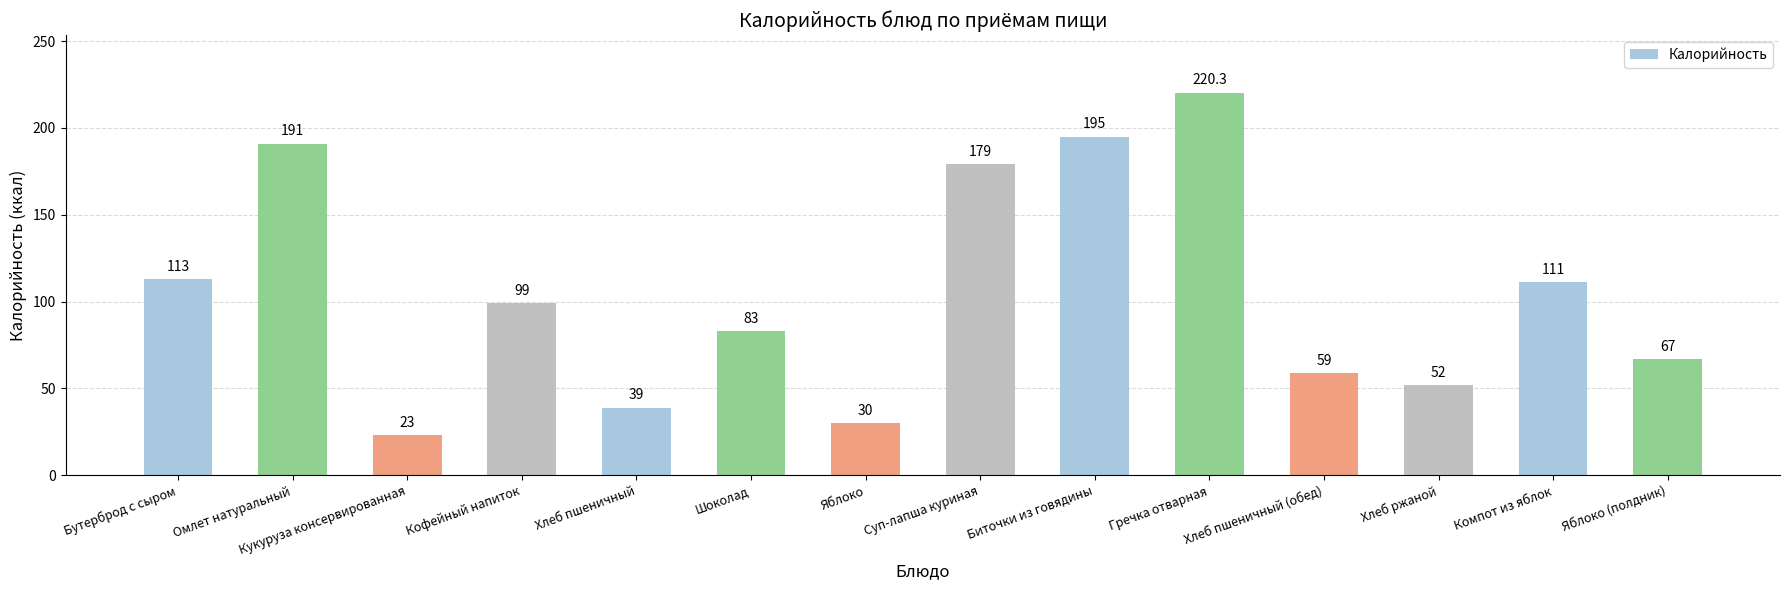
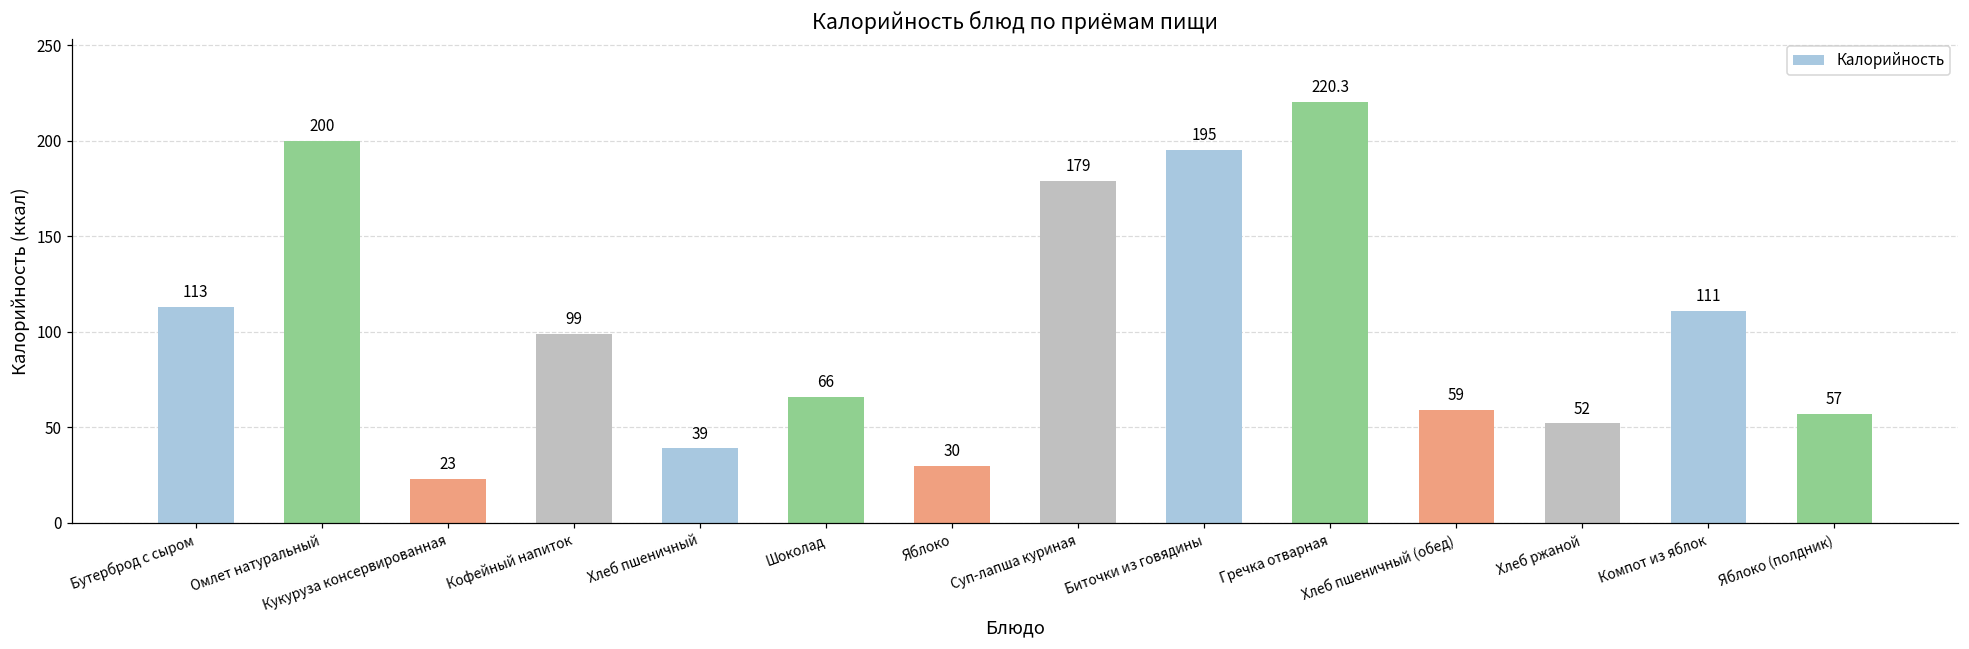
Омлет натуральный: 191 -> 200
Шоколад: 83 -> 66
Яблоко (полдник): 67 -> 57
